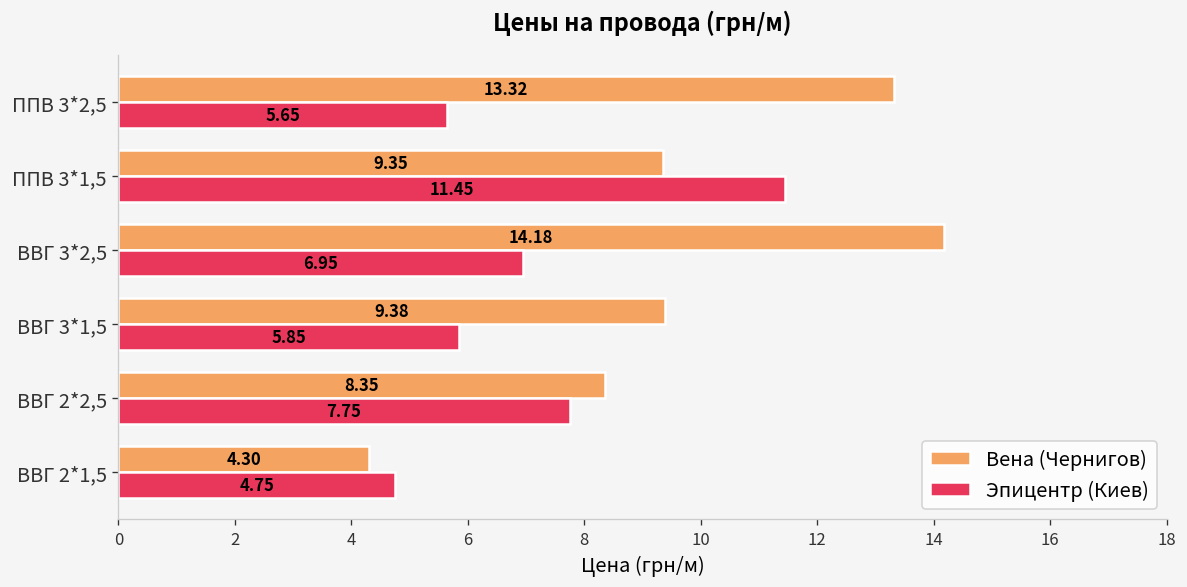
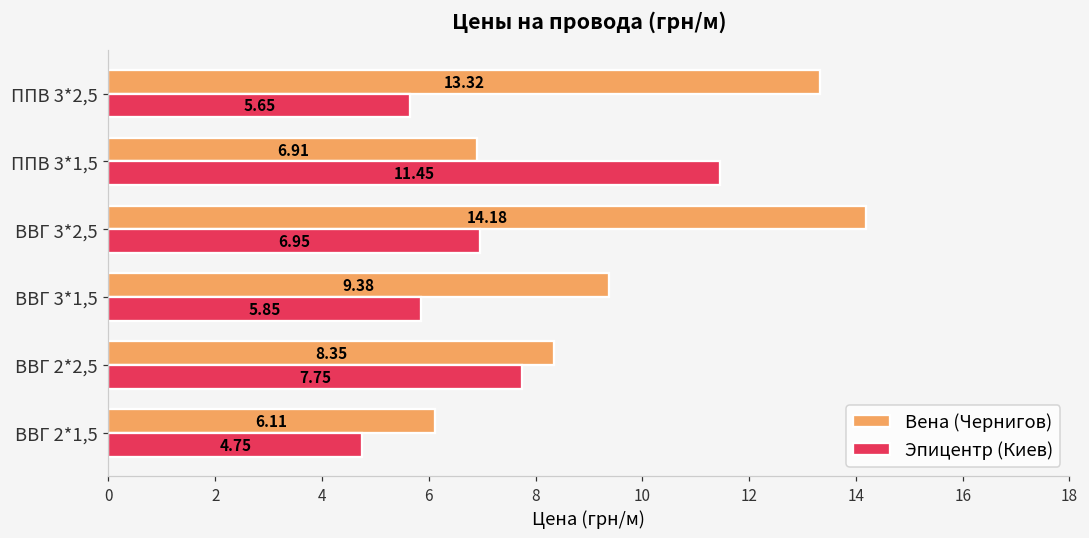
Вена (Чернигов), ППВ 3*1,5: 9.35 -> 6.91
Вена (Чернигов), ВВГ 2*1,5: 4.30 -> 6.11
